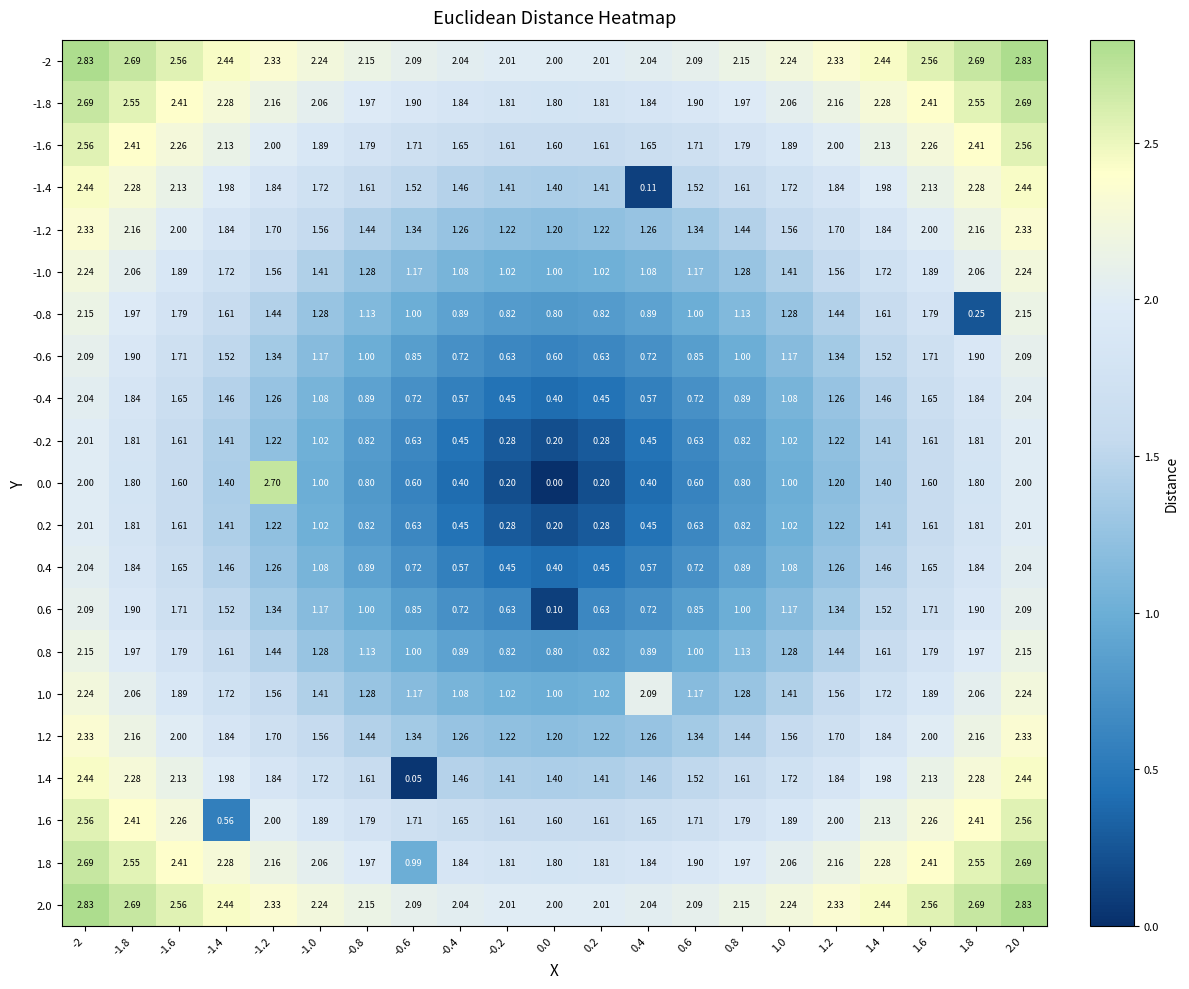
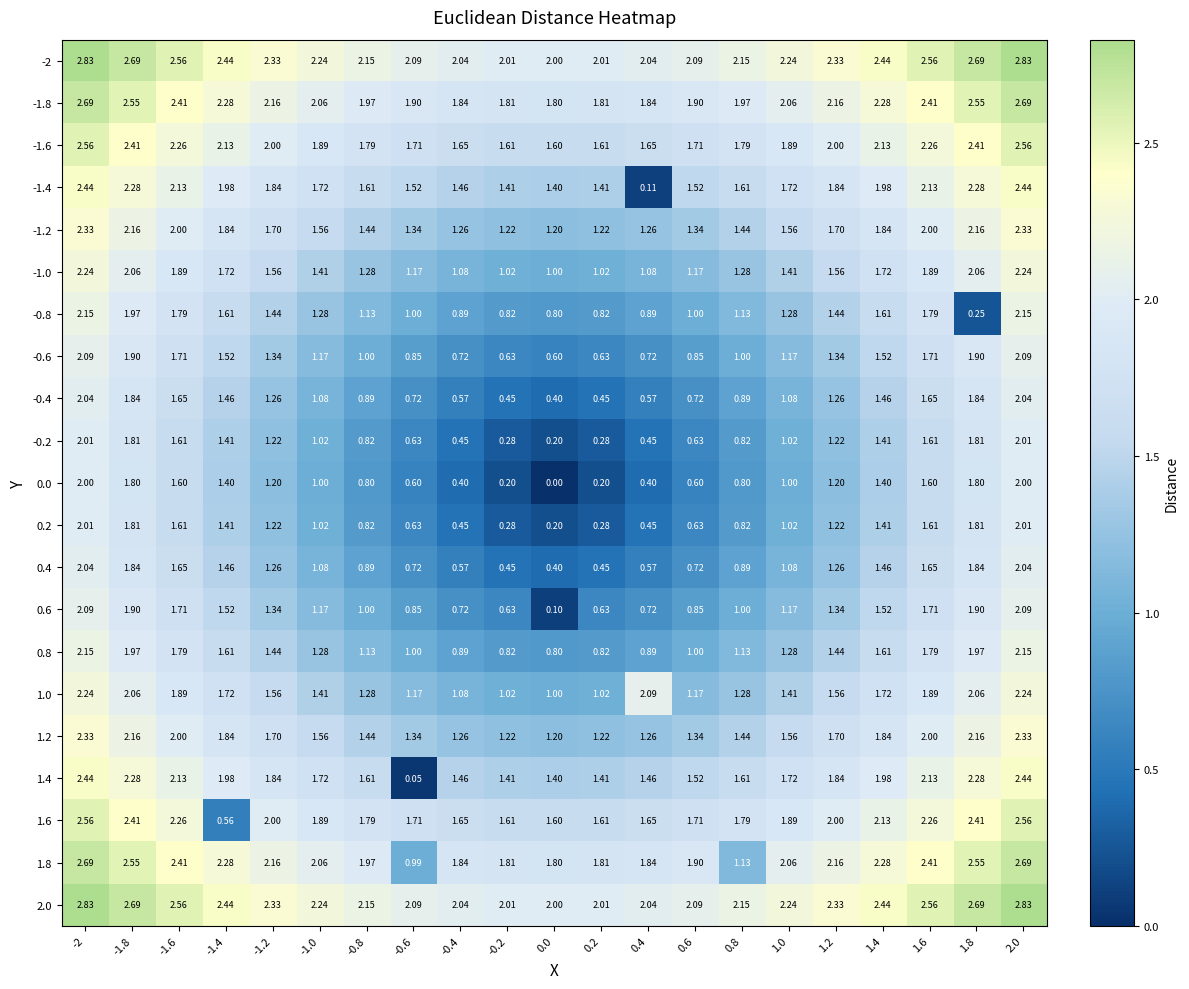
0.0, -1.2: 2.70 -> 1.20
1.8, 0.8: 1.97 -> 1.13
